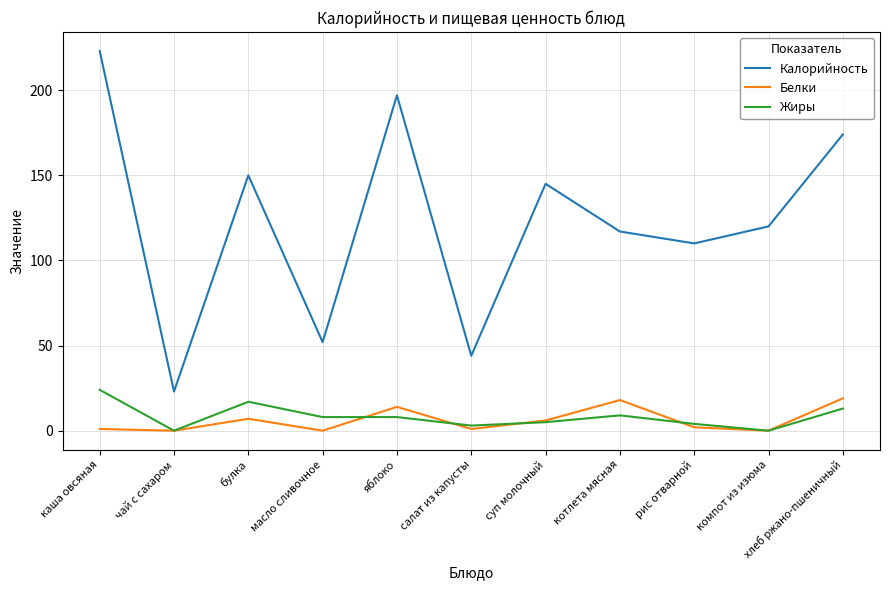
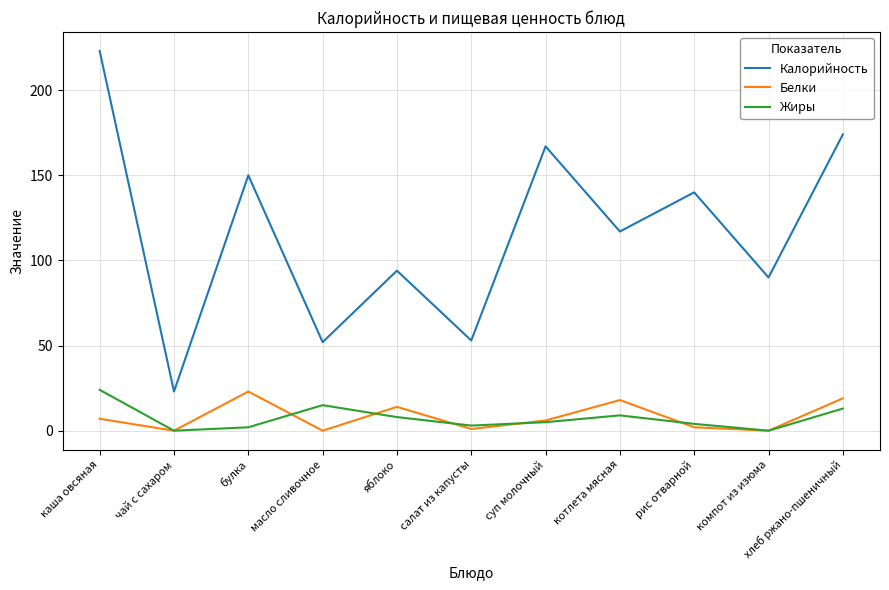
Белки, каша овсяная: 1 -> 7
Белки, булка: 7 -> 23
Жиры, булка: 17 -> 2
Жиры, масло сливочное: 8 -> 15
Калорийность, яблоко: 197 -> 94
Калорийность, салат из капусты: 44 -> 53
Калорийность, суп молочный: 145 -> 167
Калорийность, рис отварной: 110 -> 140
Калорийность, компот из изюма: 120 -> 90
